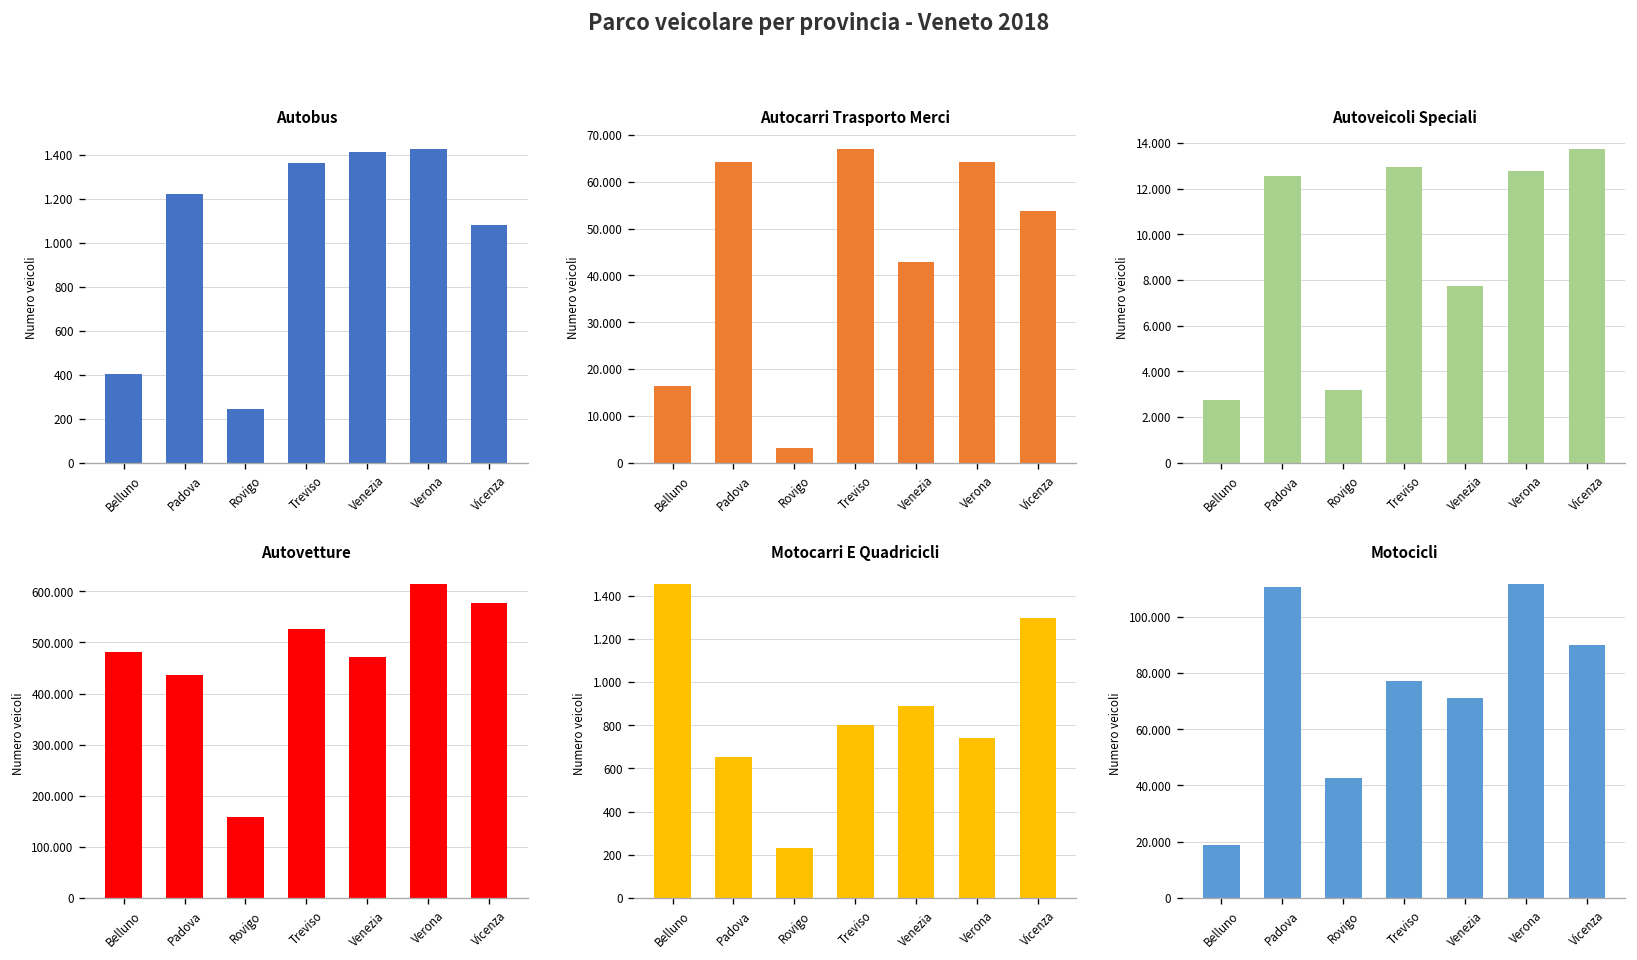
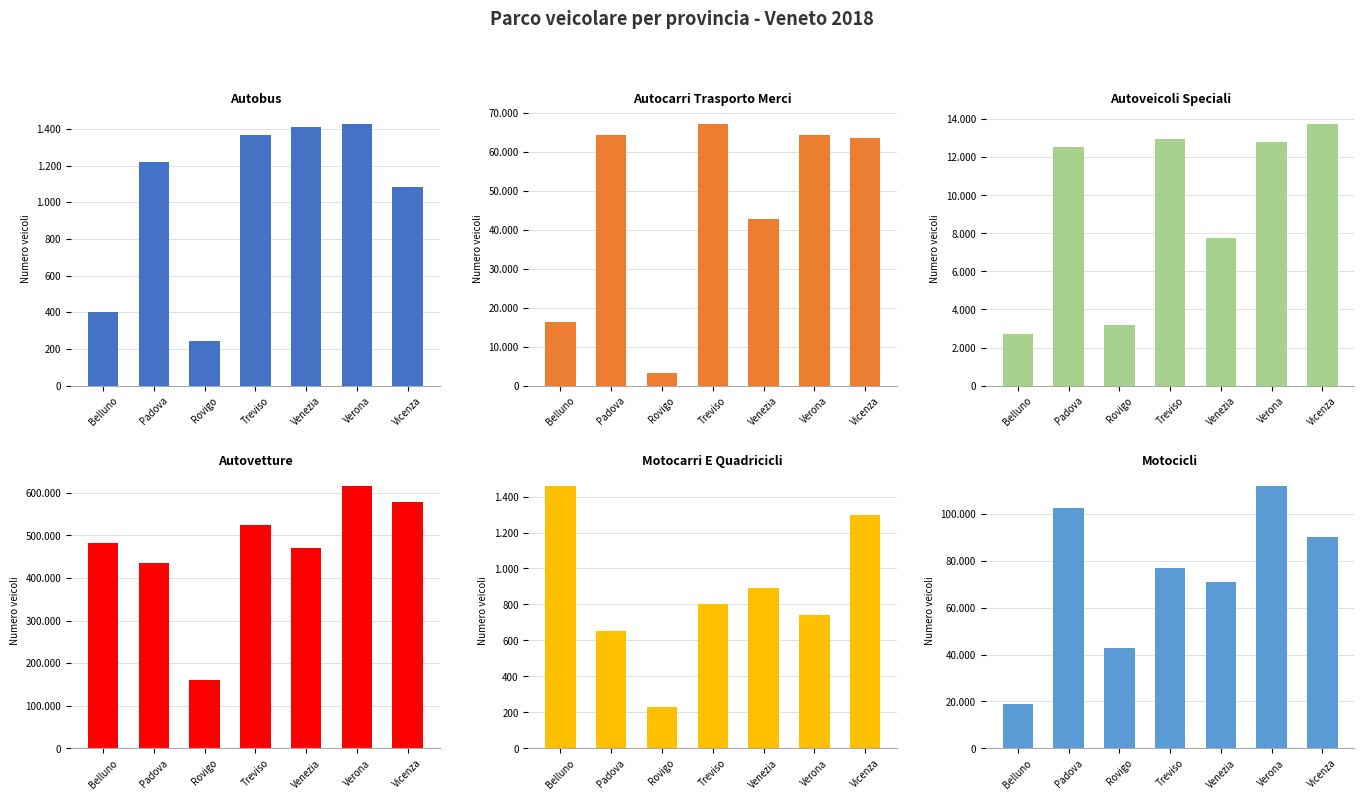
Autocarri Trasporto Merci, Vicenza: 54 -> 64
Motocicli, Padova: 111 -> 102
